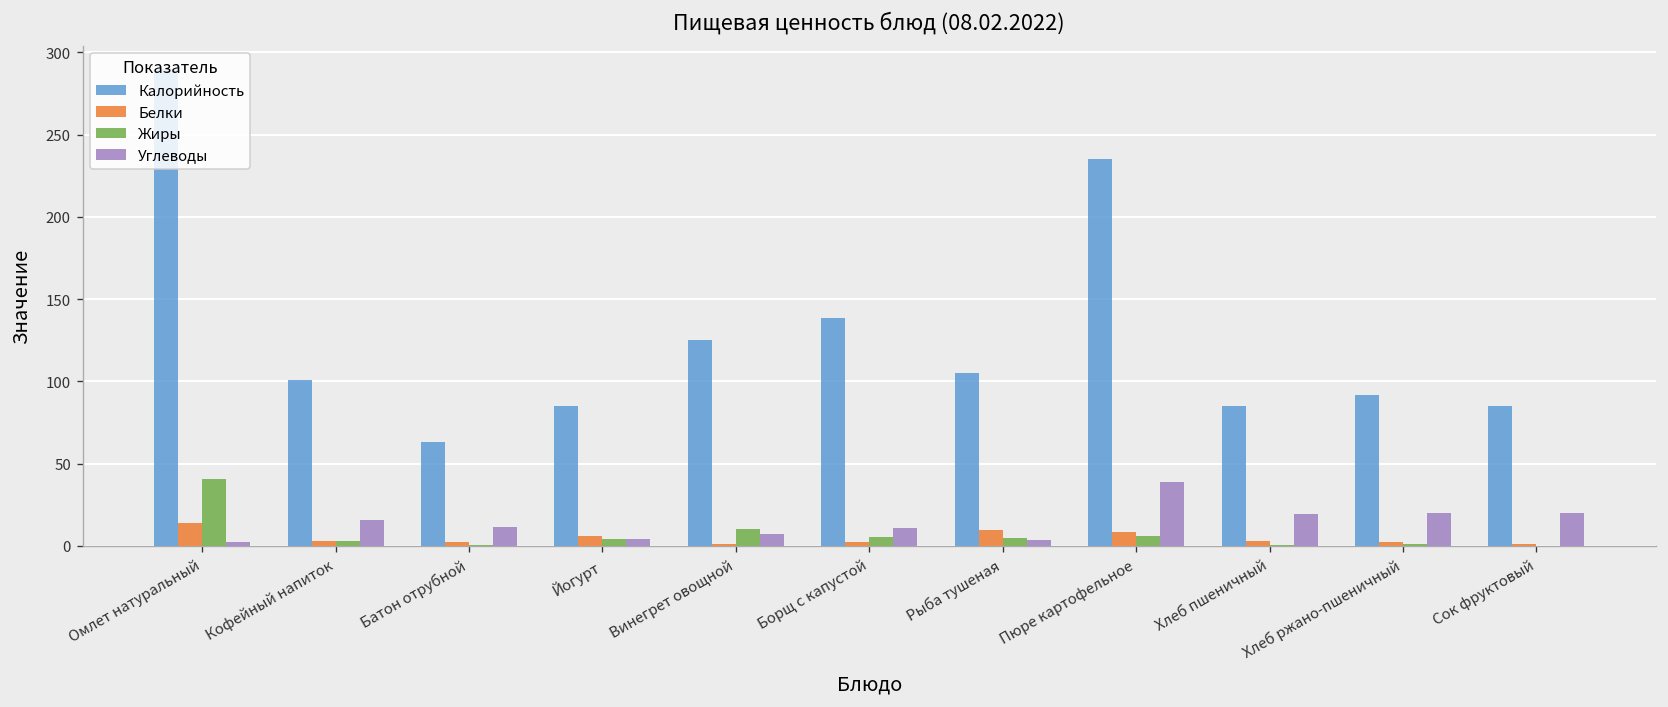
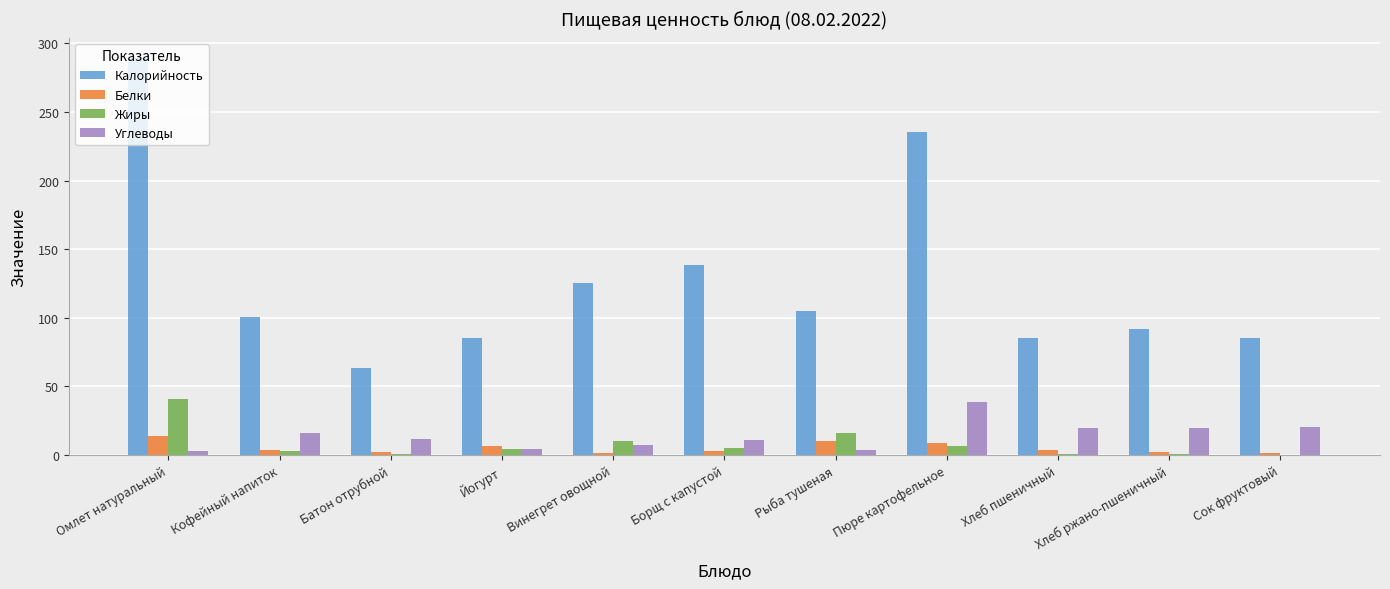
Жиры, Рыба тушеная: 5 -> 16
